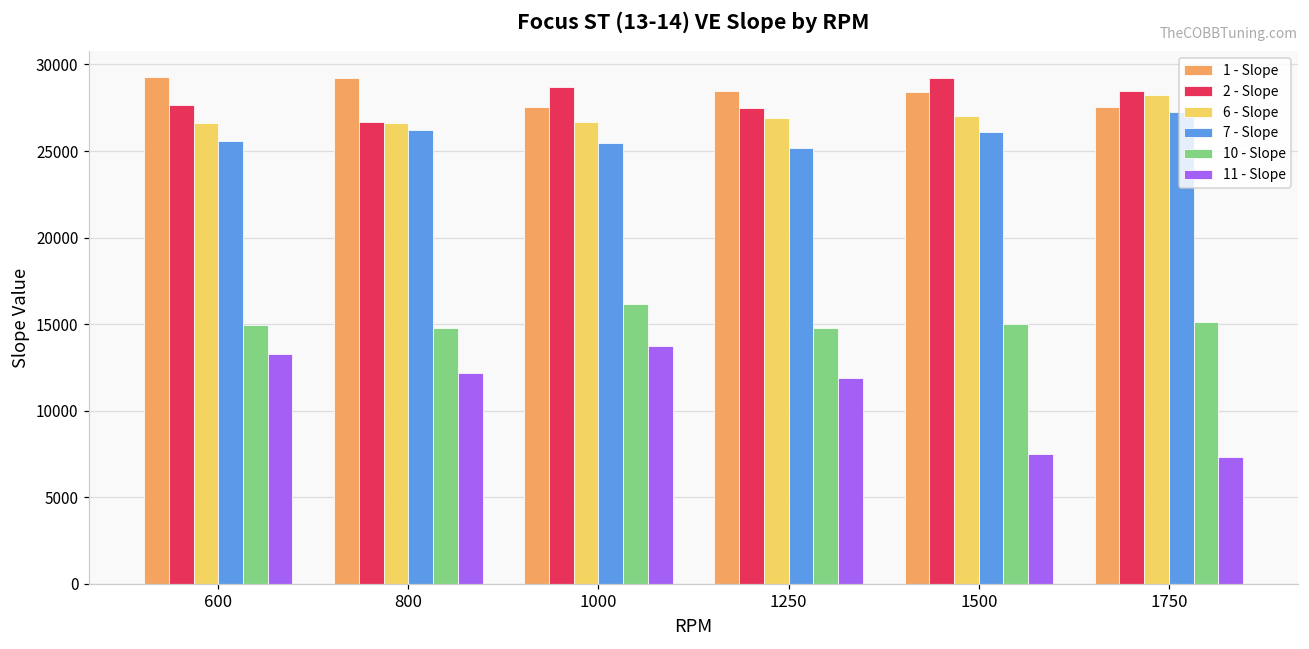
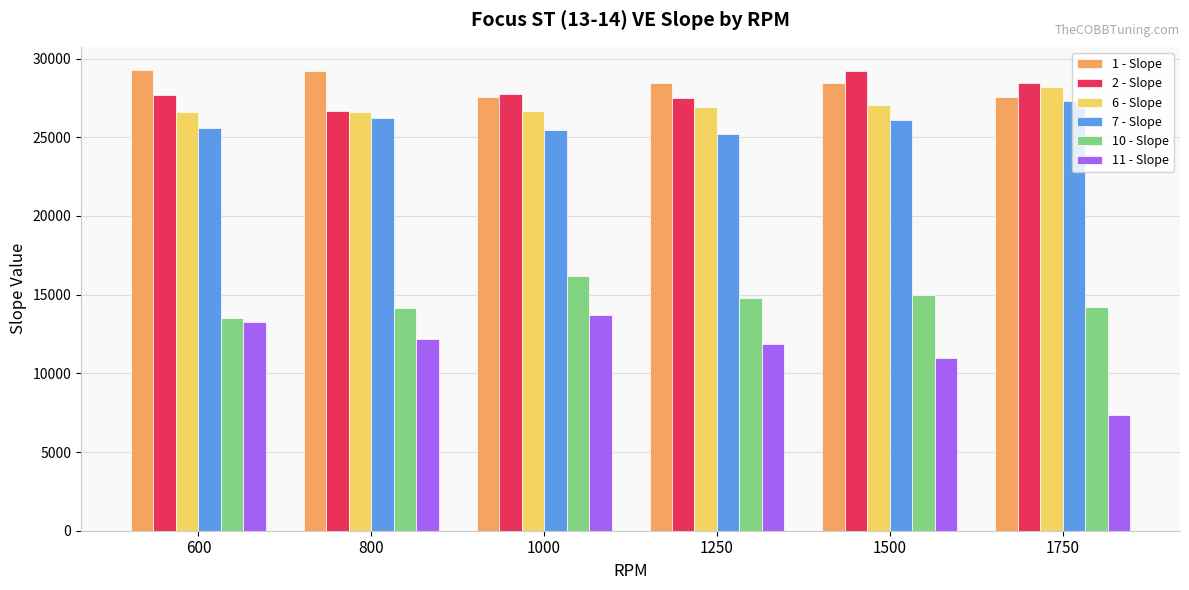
10 - Slope, 600: 15000 -> 13500
10 - Slope, 800: 14800 -> 14100
2 - Slope, 1000: 28700 -> 27800
11 - Slope, 1500: 7500 -> 11000
10 - Slope, 1750: 15100 -> 14200
